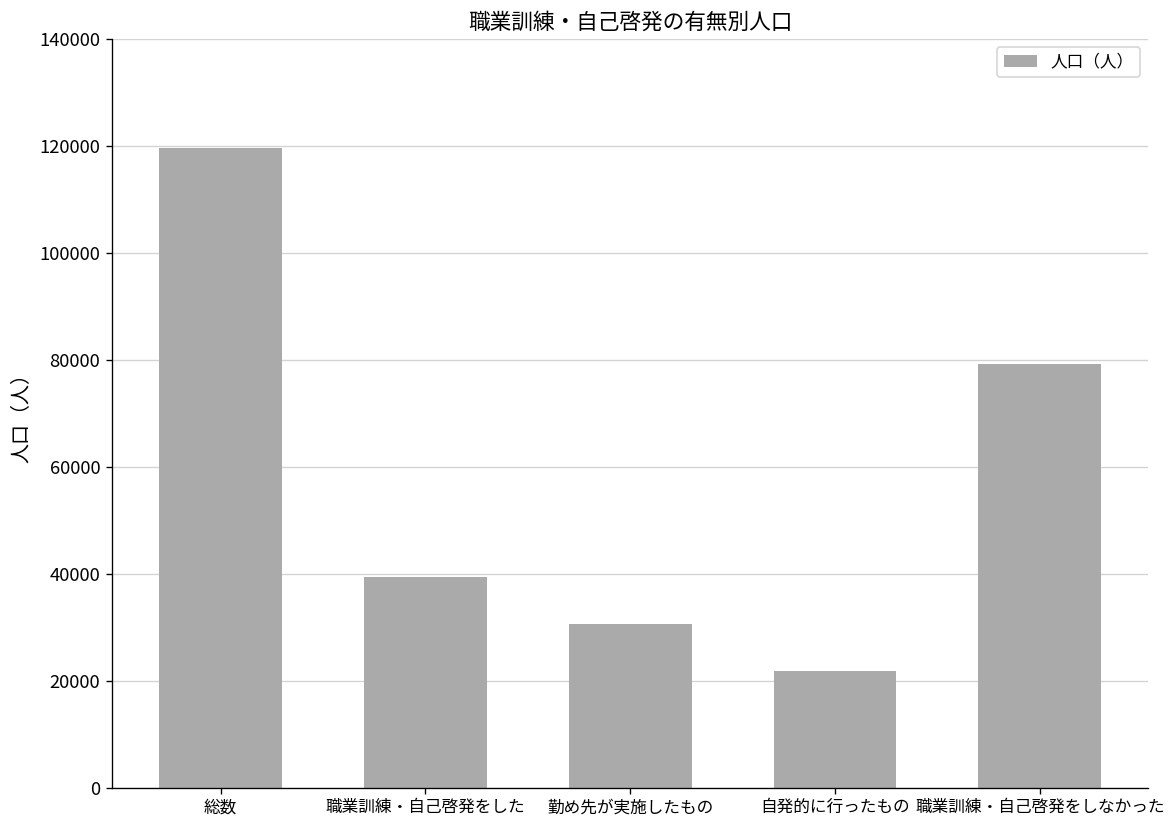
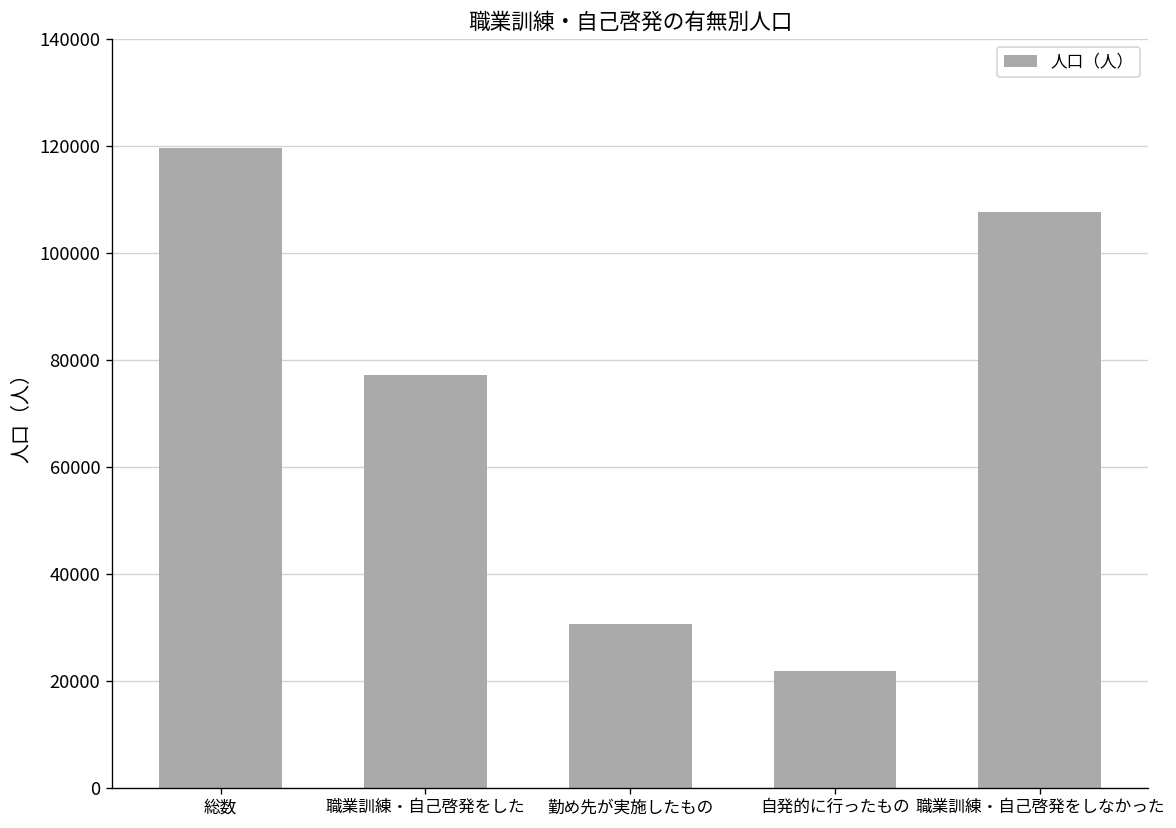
職業訓練・自己啓発をした: 39000 -> 77000
職業訓練・自己啓発をしなかった: 79000 -> 108000
